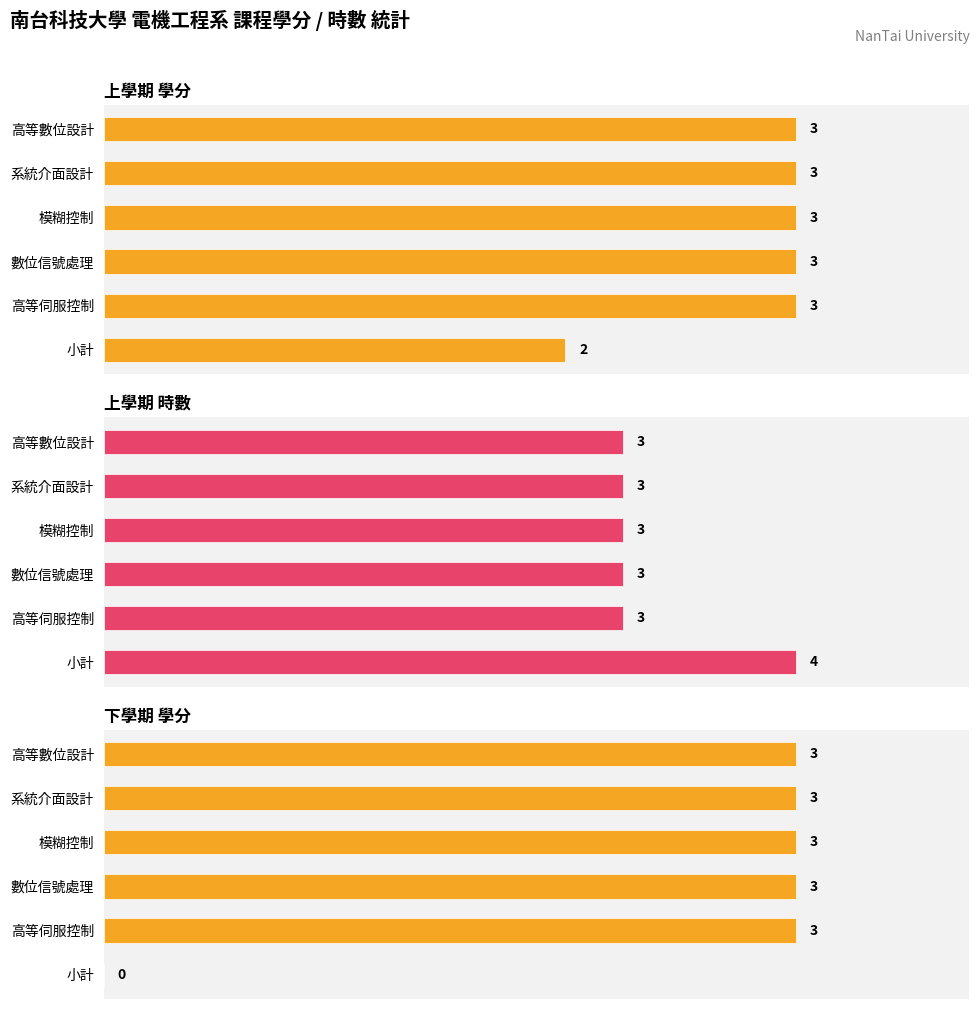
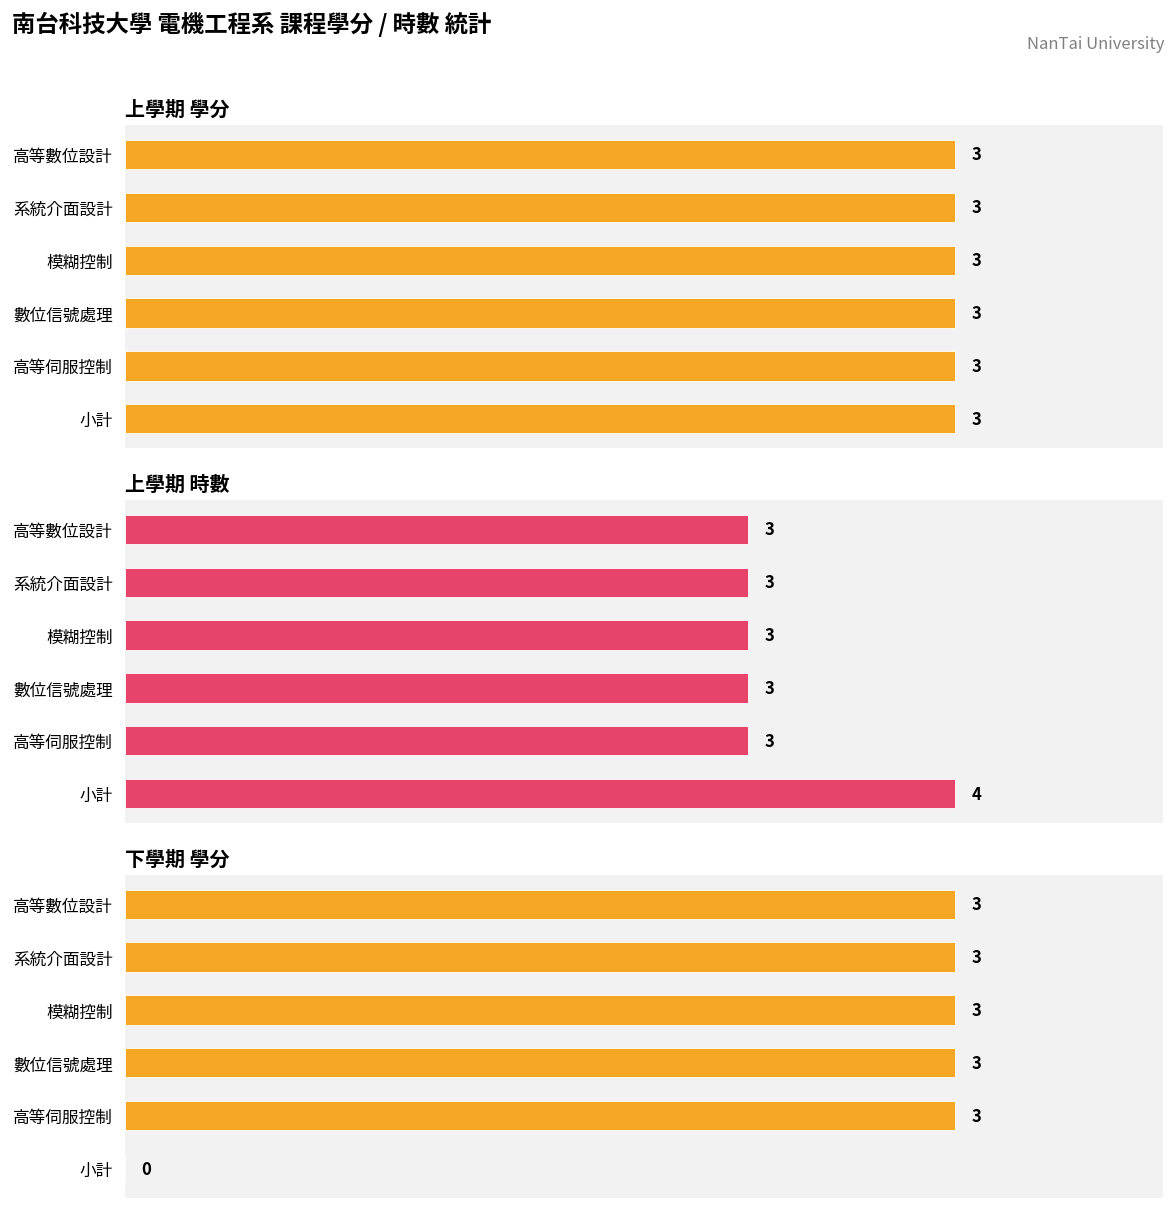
上學期 學分, 小計: 2 -> 3
